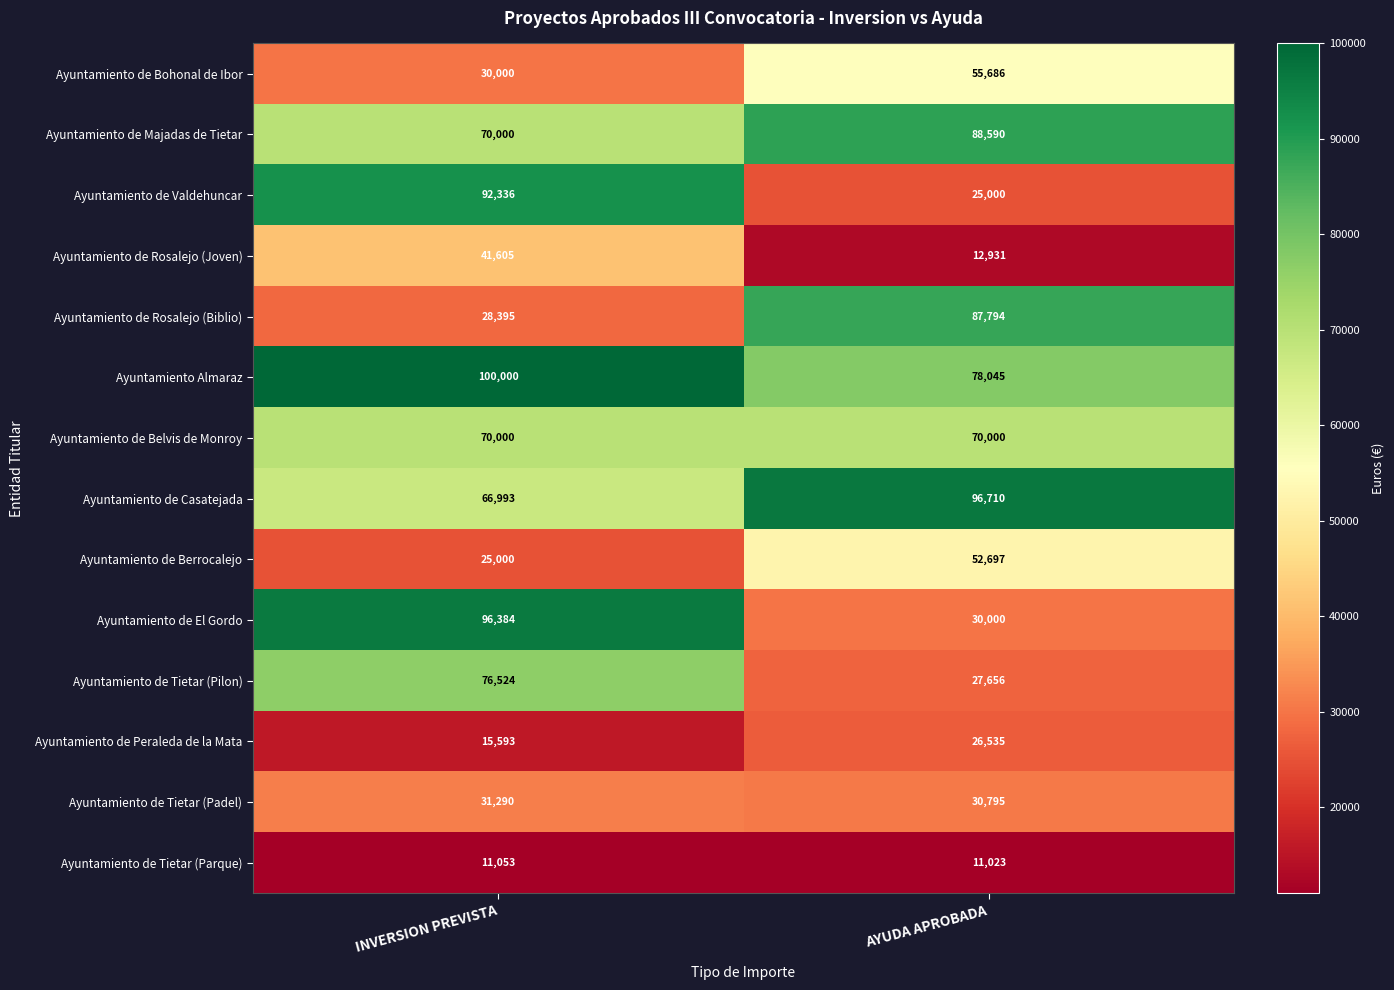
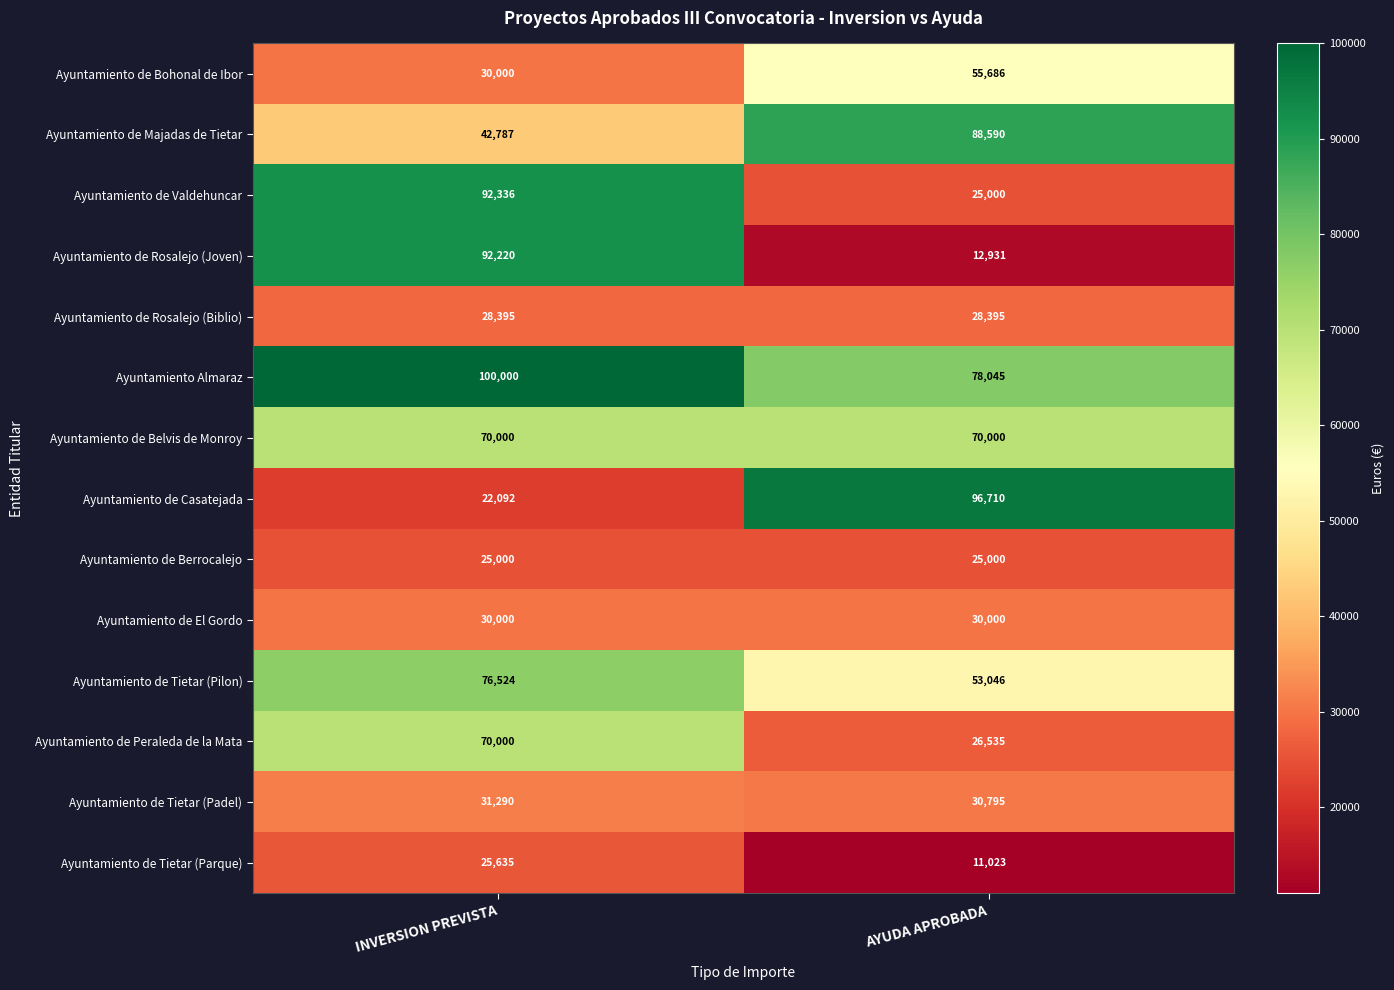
Ayuntamiento de Majadas de Tietar, INVERSION PREVISTA: 70,000 -> 42,787
Ayuntamiento de Rosalejo (Joven), INVERSION PREVISTA: 41,605 -> 92,220
Ayuntamiento de Rosalejo (Biblio), AYUDA APROBADA: 87,794 -> 28,395
Ayuntamiento de Casatejada, INVERSION PREVISTA: 66,993 -> 22,092
Ayuntamiento de Berrocalejo, AYUDA APROBADA: 52,697 -> 25,000
Ayuntamiento de El Gordo, INVERSION PREVISTA: 96,384 -> 30,000
Ayuntamiento de Tietar (Pilon), AYUDA APROBADA: 27,656 -> 53,046
Ayuntamiento de Peraleda de la Mata, INVERSION PREVISTA: 15,593 -> 70,000
Ayuntamiento de Tietar (Parque), INVERSION PREVISTA: 11,053 -> 25,635
